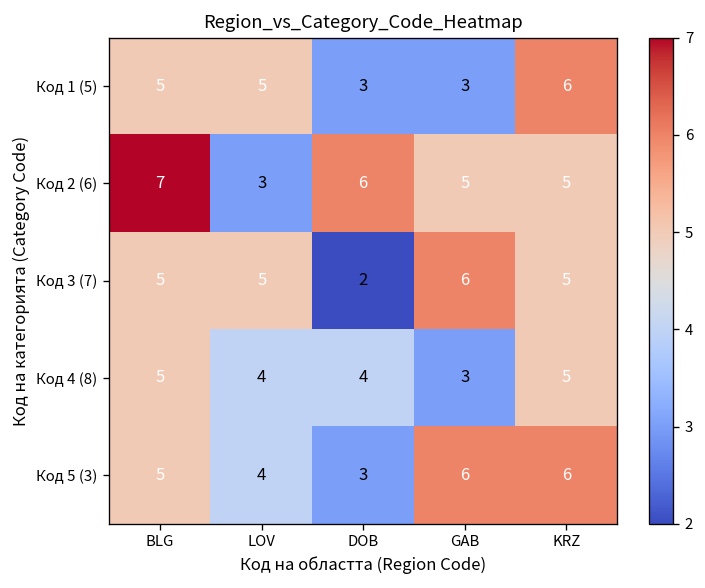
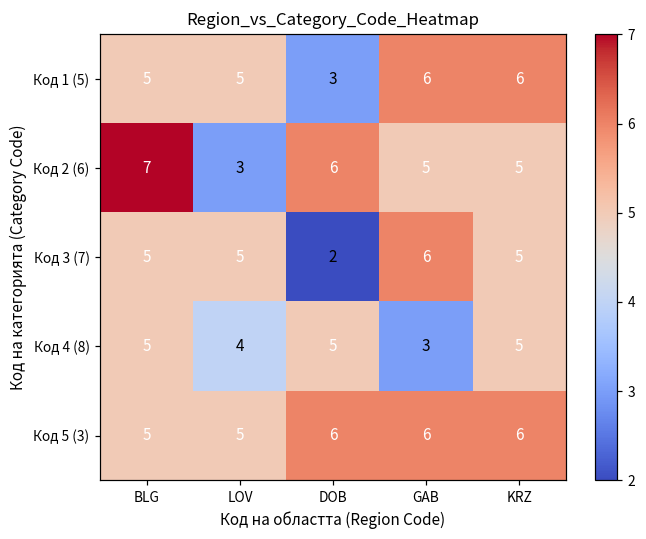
Код 1 (5), GAB: 3 -> 6
Код 4 (8), DOB: 4 -> 5
Код 5 (3), LOV: 4 -> 5
Код 5 (3), DOB: 3 -> 6
